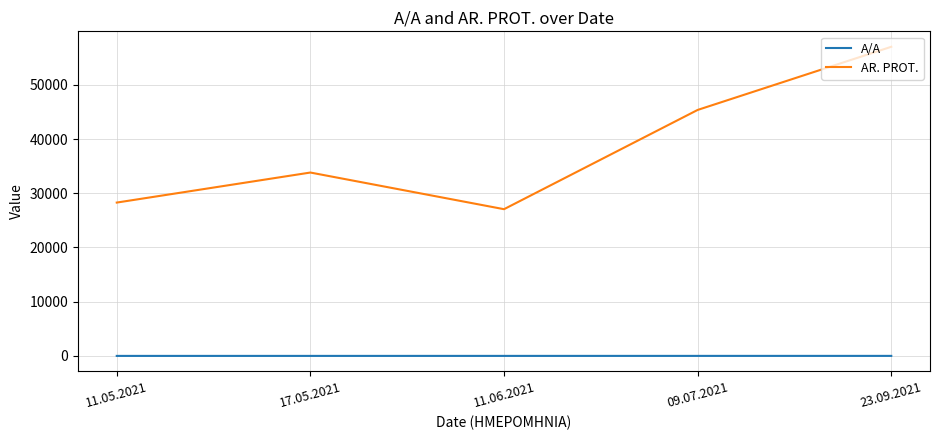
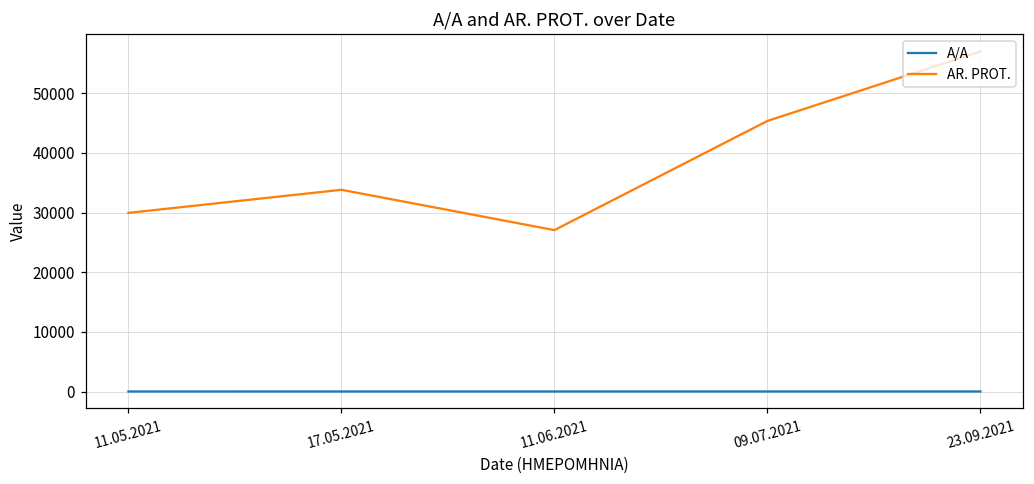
AR. PROT., 11.05.2021: 28000 -> 30000
